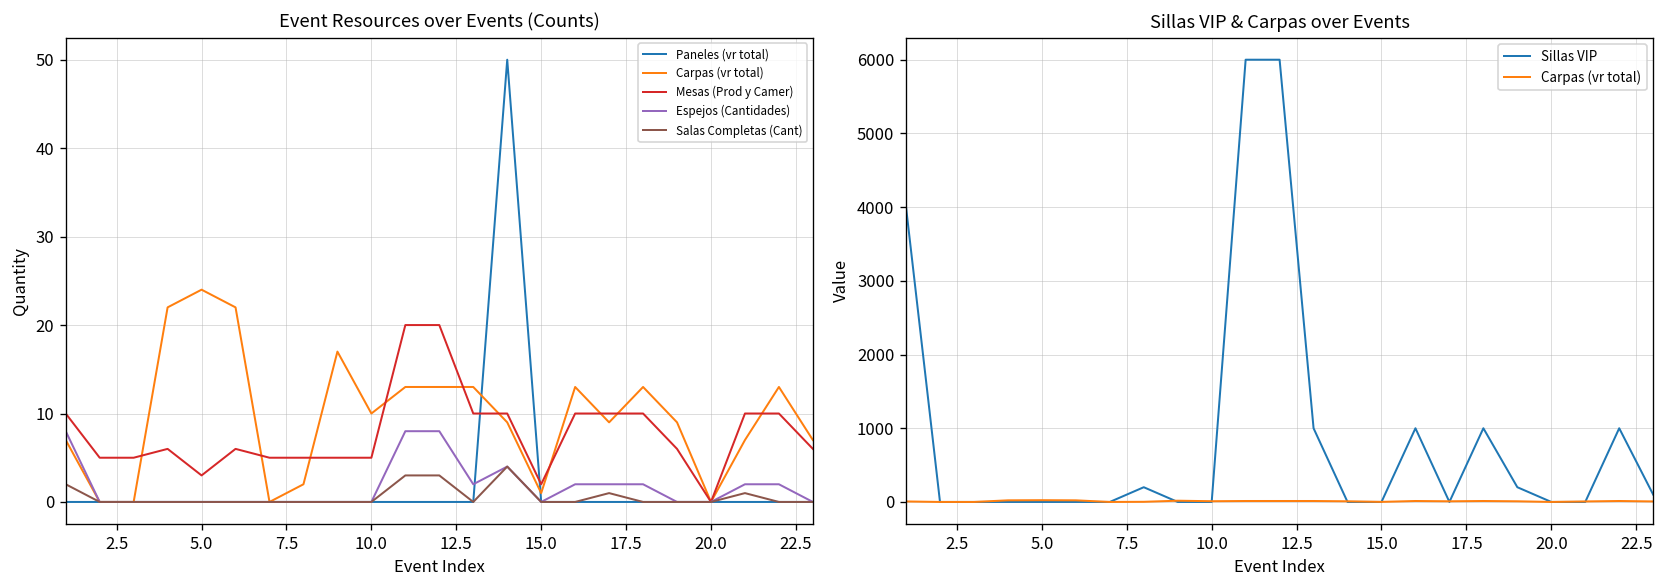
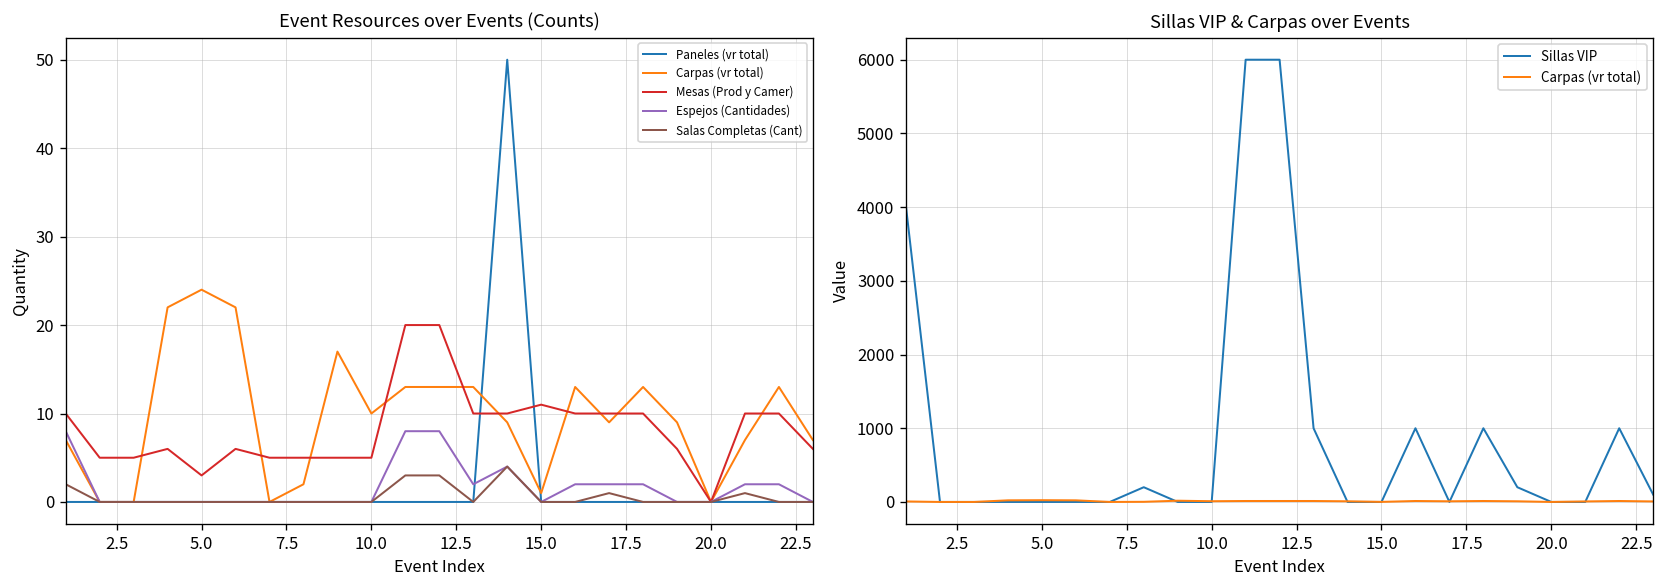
Event Resources over Events (Counts), Mesas (Prod y Camer), 15.0: 2 -> 11
